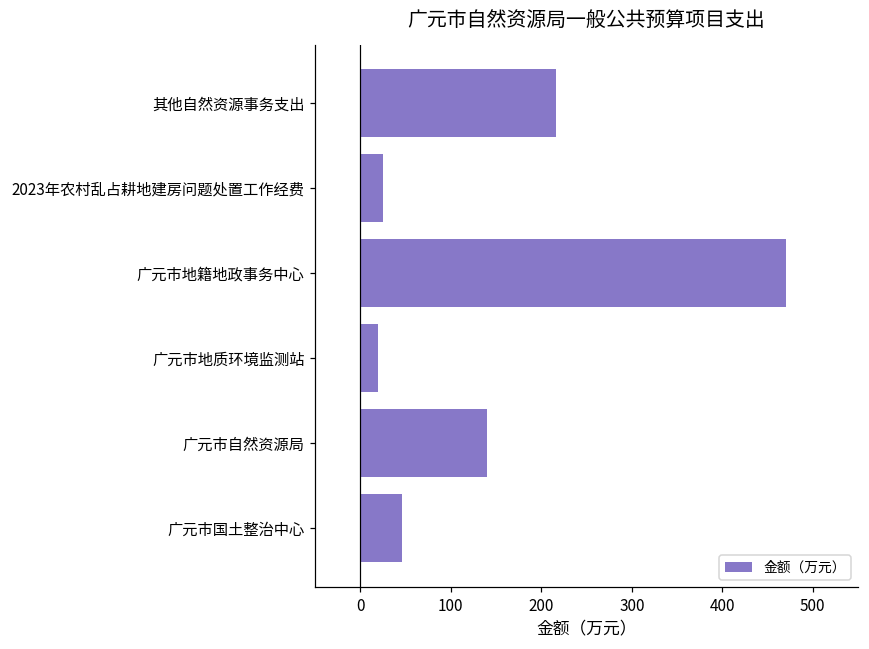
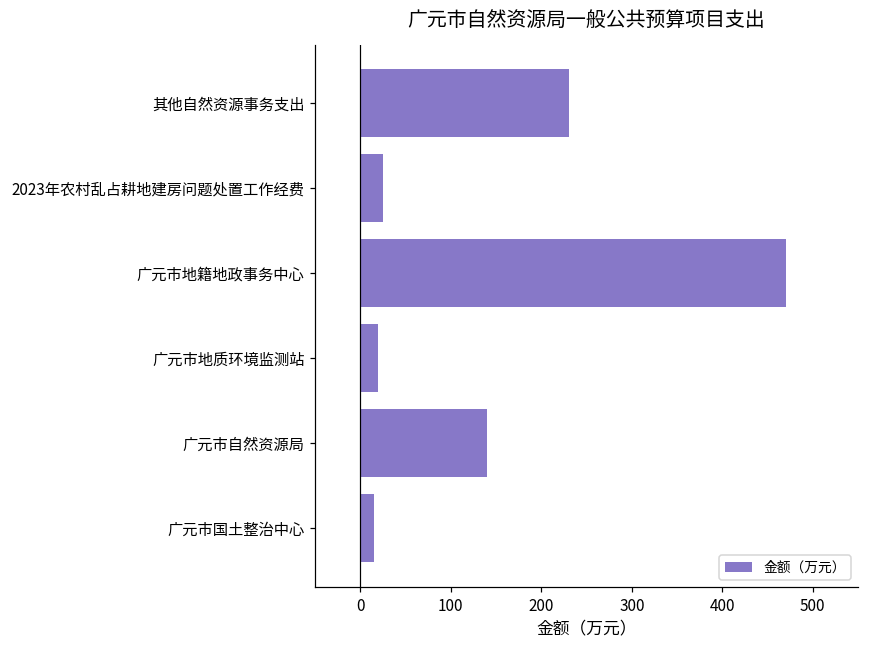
其他自然资源事务支出: 220 -> 230
广元市国土整治中心: 50 -> 20
